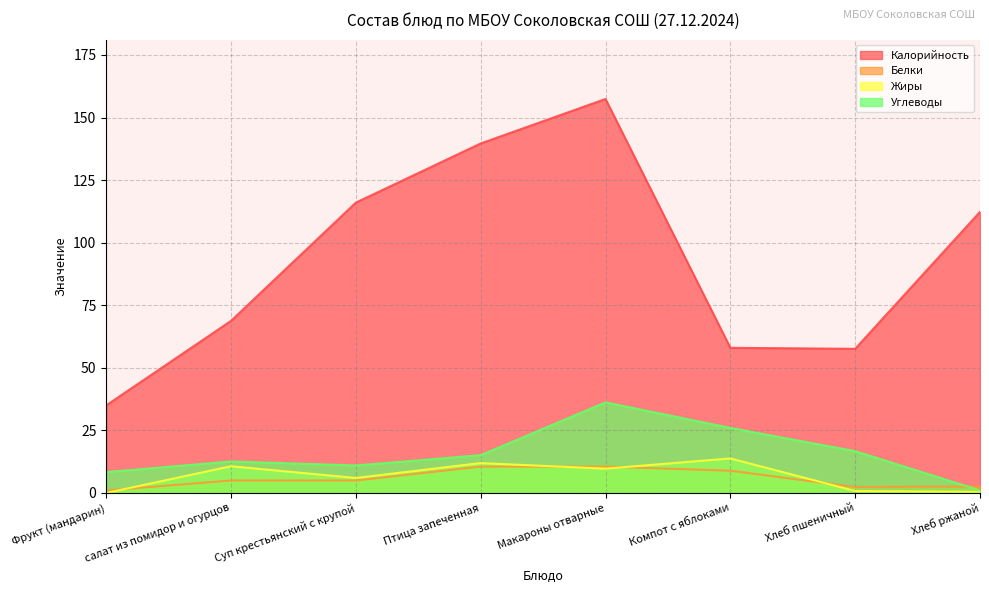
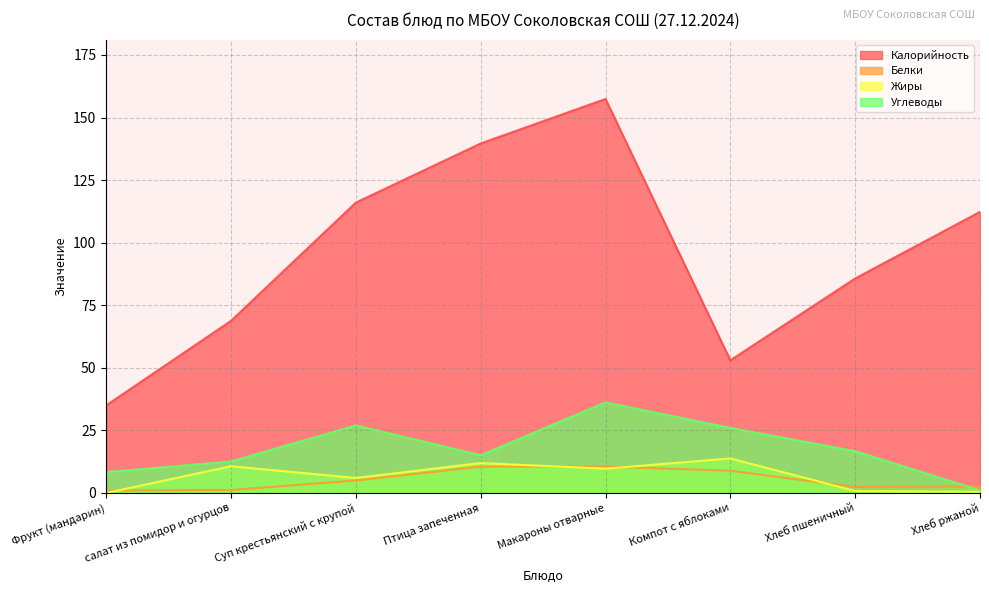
Белки, салат из помидор и огурцов: 5 -> 1
Углеводы, Суп крестьянский с крупой: 11 -> 27
Калорийность, Компот с яблоками: 58 -> 53
Калорийность, Хлеб пшеничный: 58 -> 86
